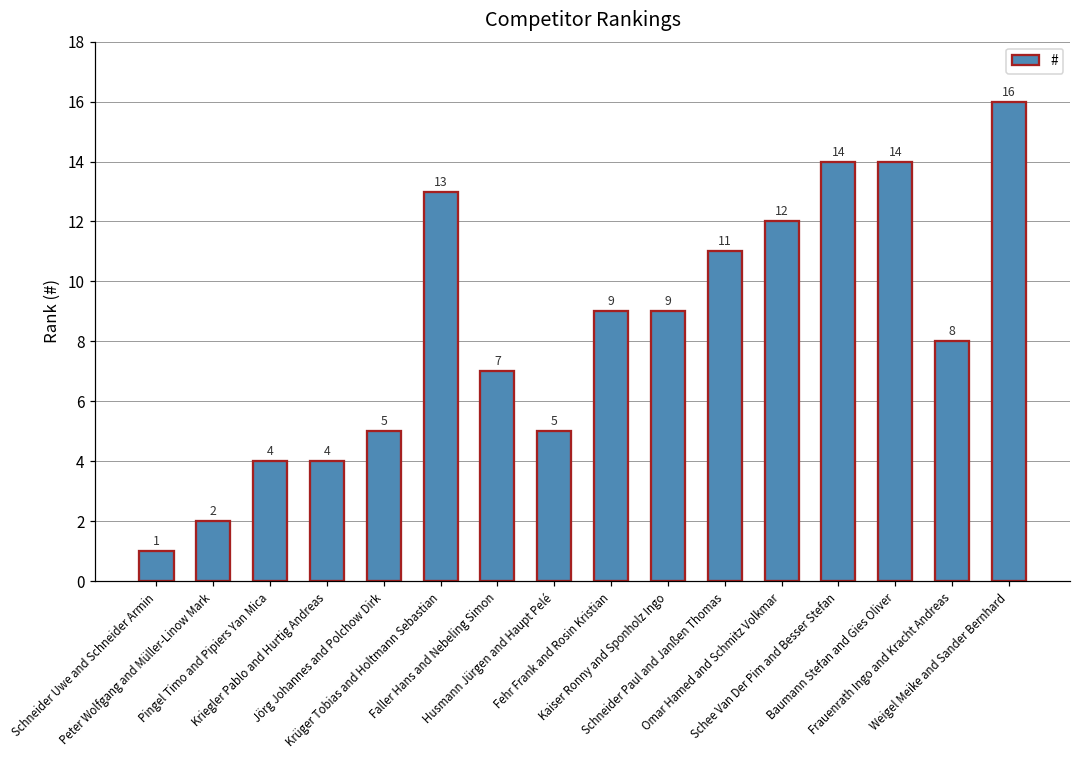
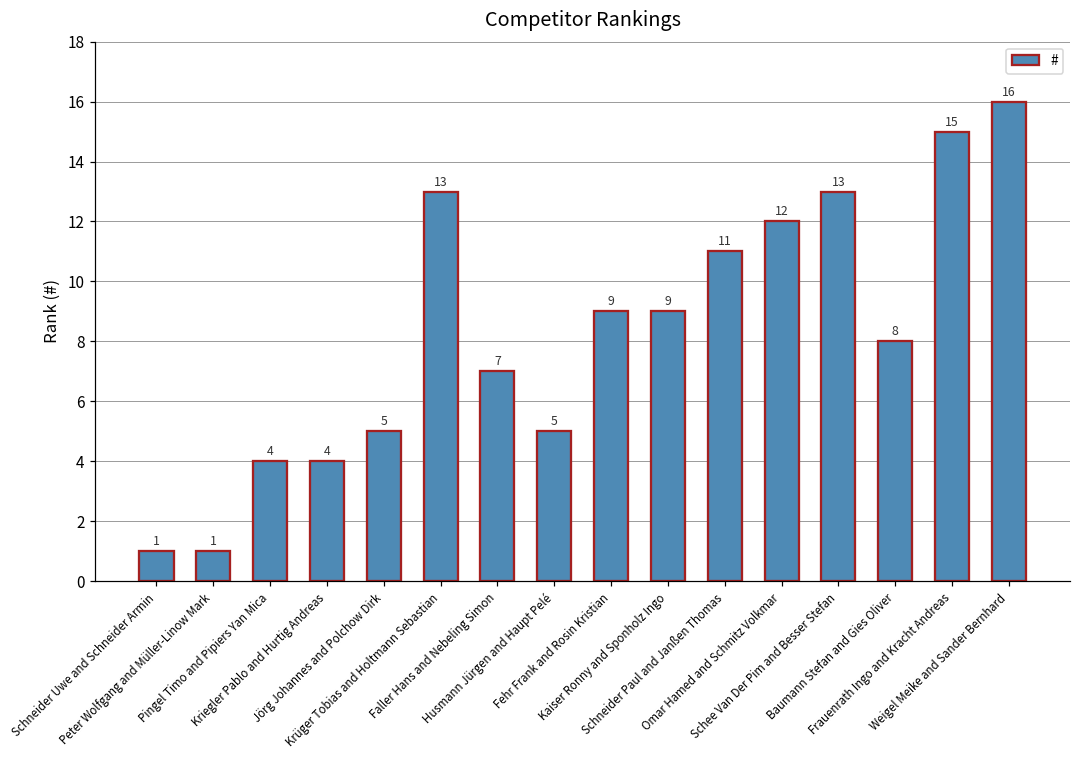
Peter Wolfgang and Müller-Linow Mark: 2 -> 1
Schee Van Der Pim and Besser Stefan: 14 -> 13
Baumann Stefan and Gies Oliver: 14 -> 8
Frauenrath Ingo and Kracht Andreas: 8 -> 15
